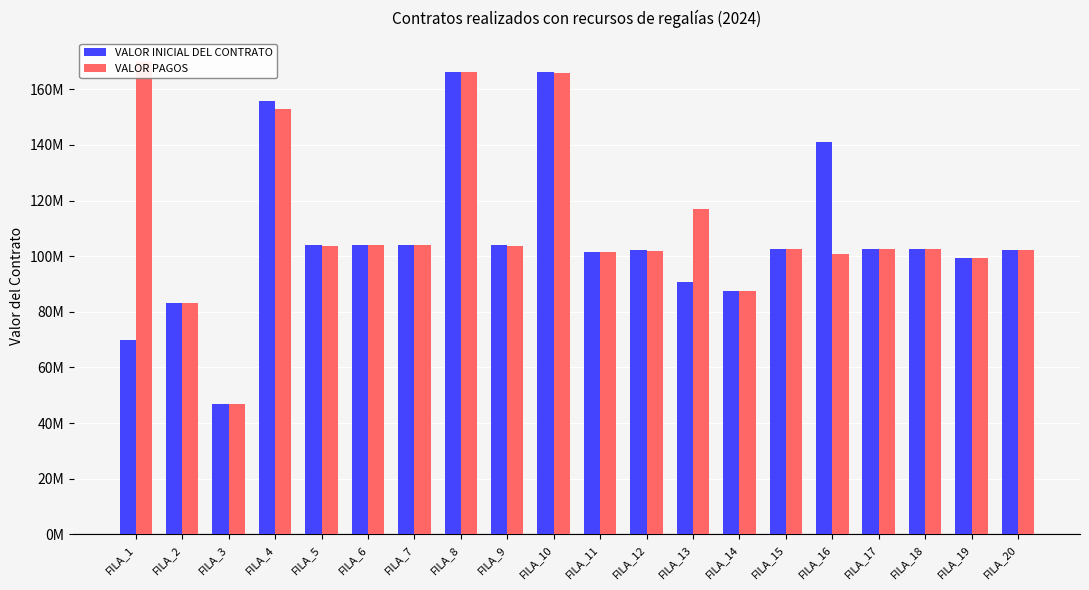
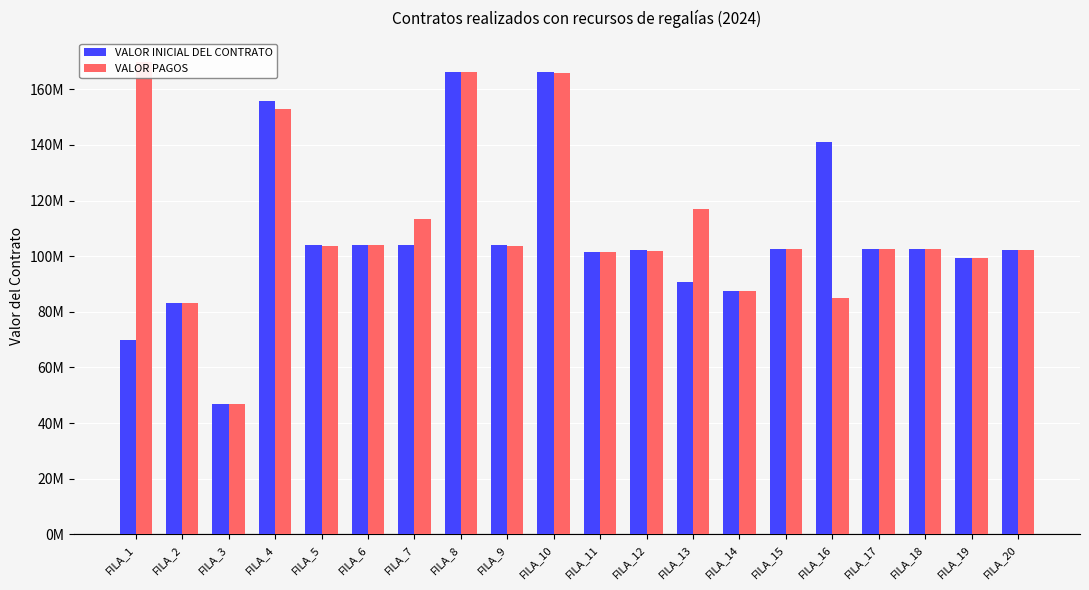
VALOR PAGOS, FILA_7: 104000000 -> 113000000
VALOR PAGOS, FILA_16: 101000000 -> 85000000
